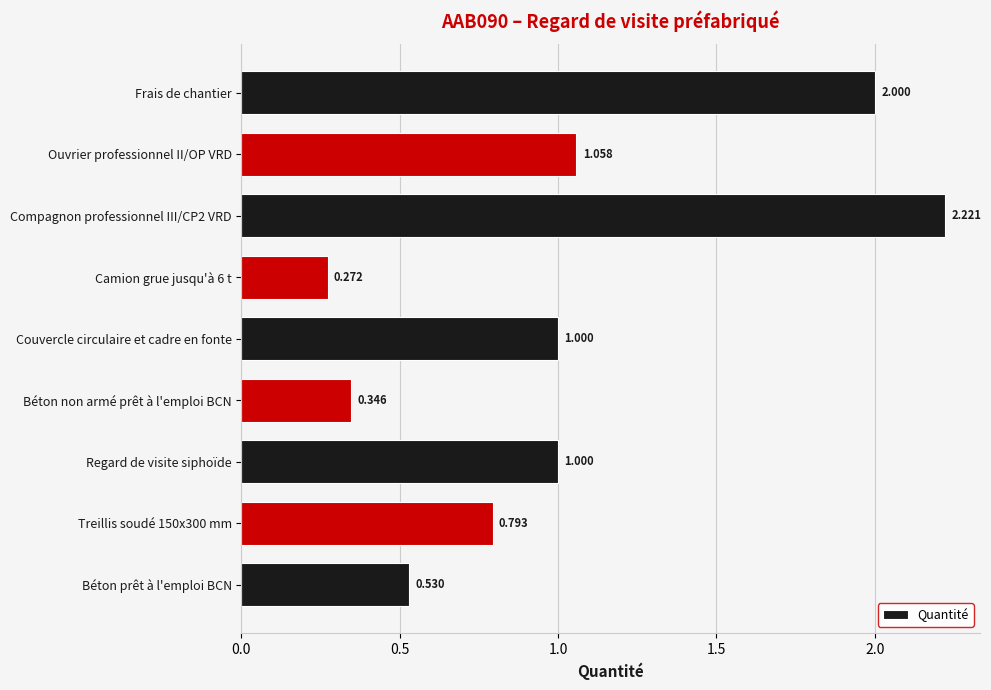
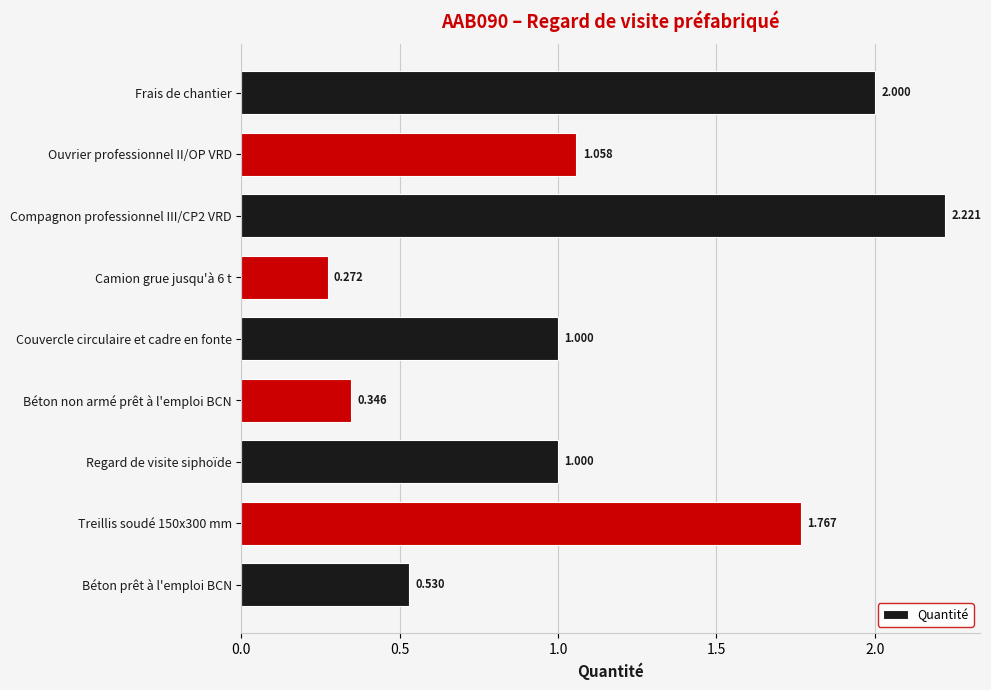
Treillis soudé 150x300 mm: 0.793 -> 1.767
